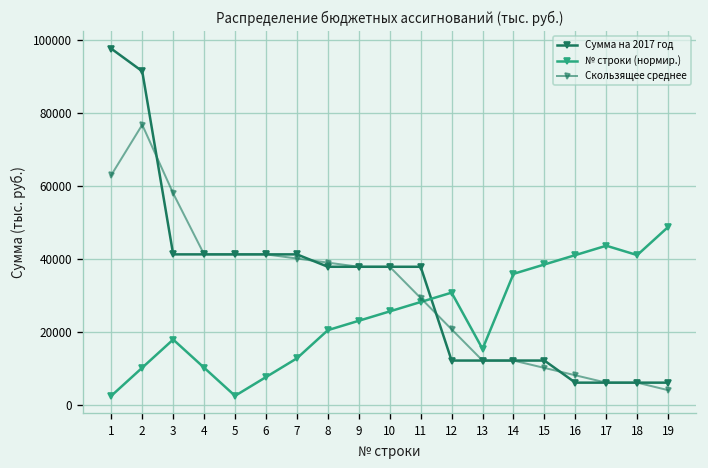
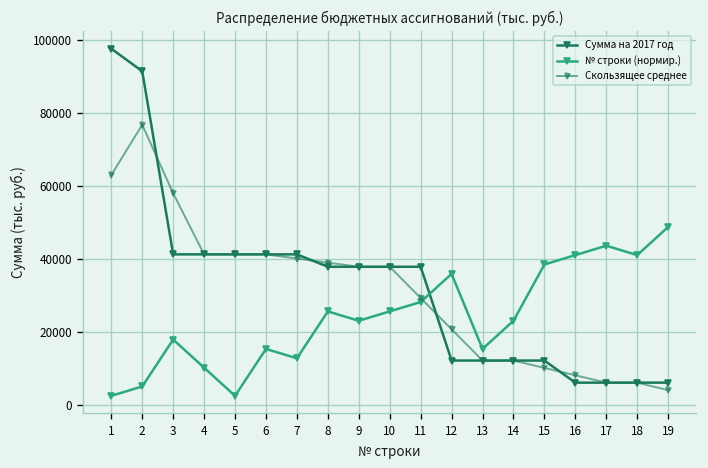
№ строки (нормир.), 2: 10000 -> 5000
№ строки (нормир.), 6: 8000 -> 15000
№ строки (нормир.), 8: 21000 -> 26000
№ строки (нормир.), 12: 31000 -> 36000
№ строки (нормир.), 14: 36000 -> 23000
